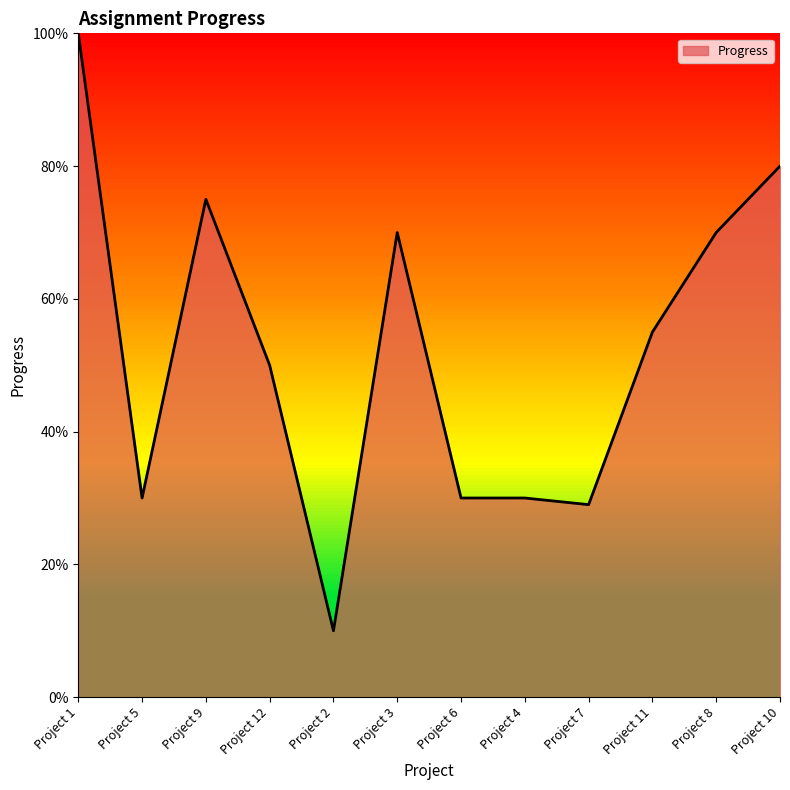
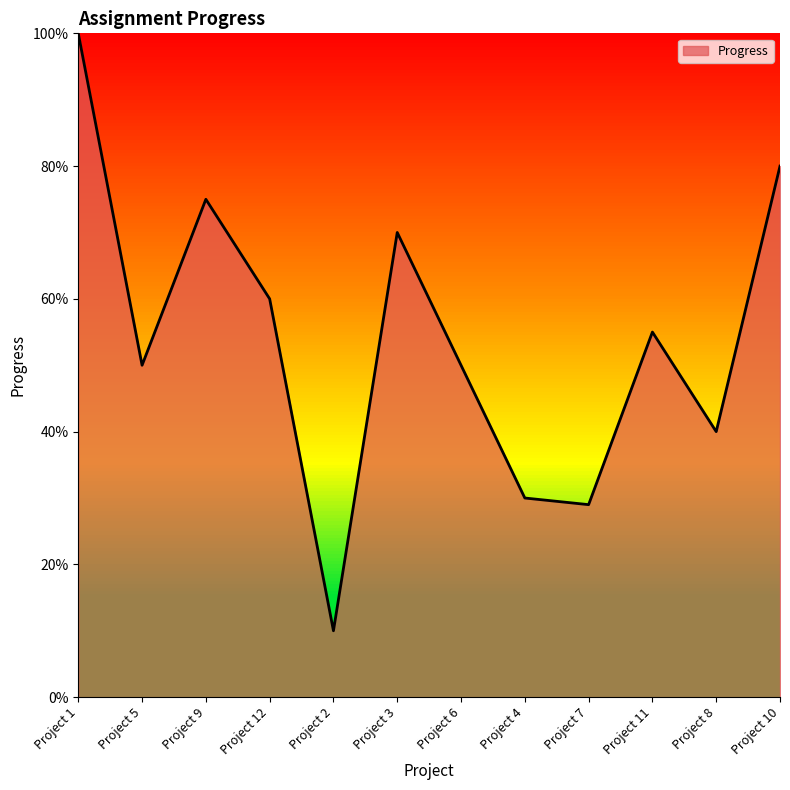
Project 5: 30% -> 50%
Project 12: 50% -> 60%
Project 6: 30% -> 50%
Project 8: 70% -> 40%
